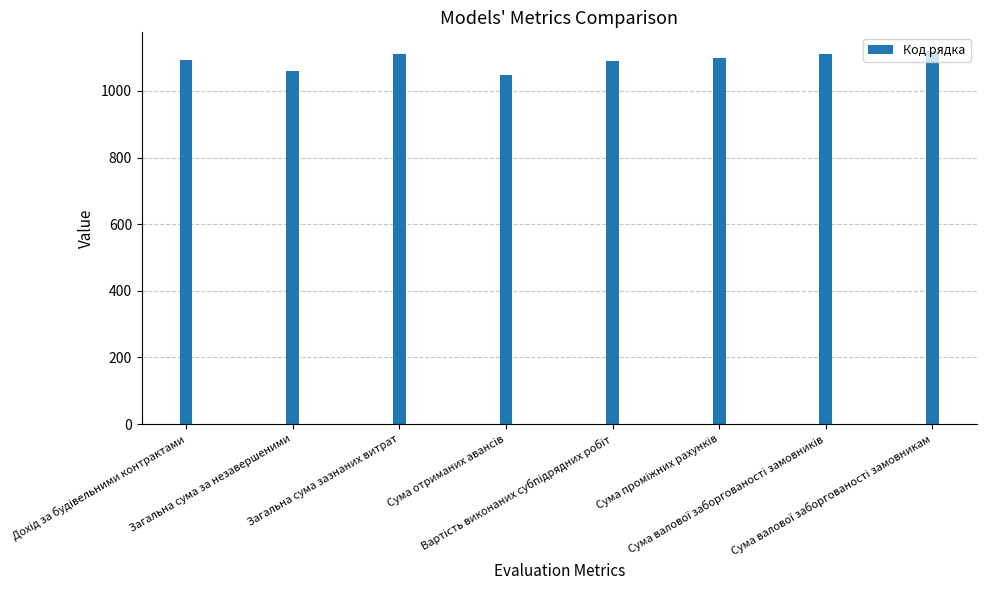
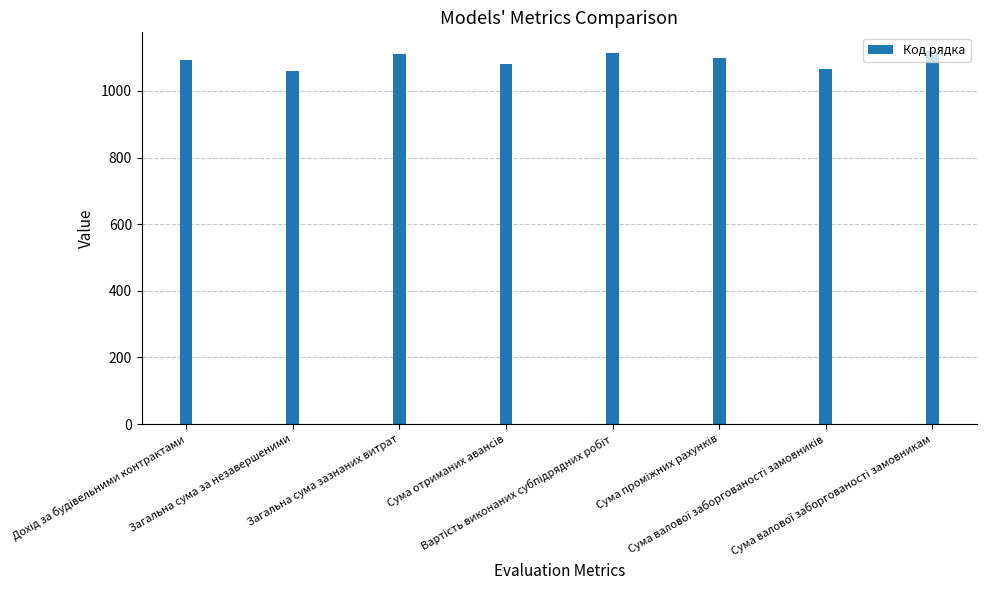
Сума отриманих авансів: 1050 -> 1080
Вартість виконаних субпідрядних робіт: 1090 -> 1110
Сума валової заборгованості замовників: 1110 -> 1070
